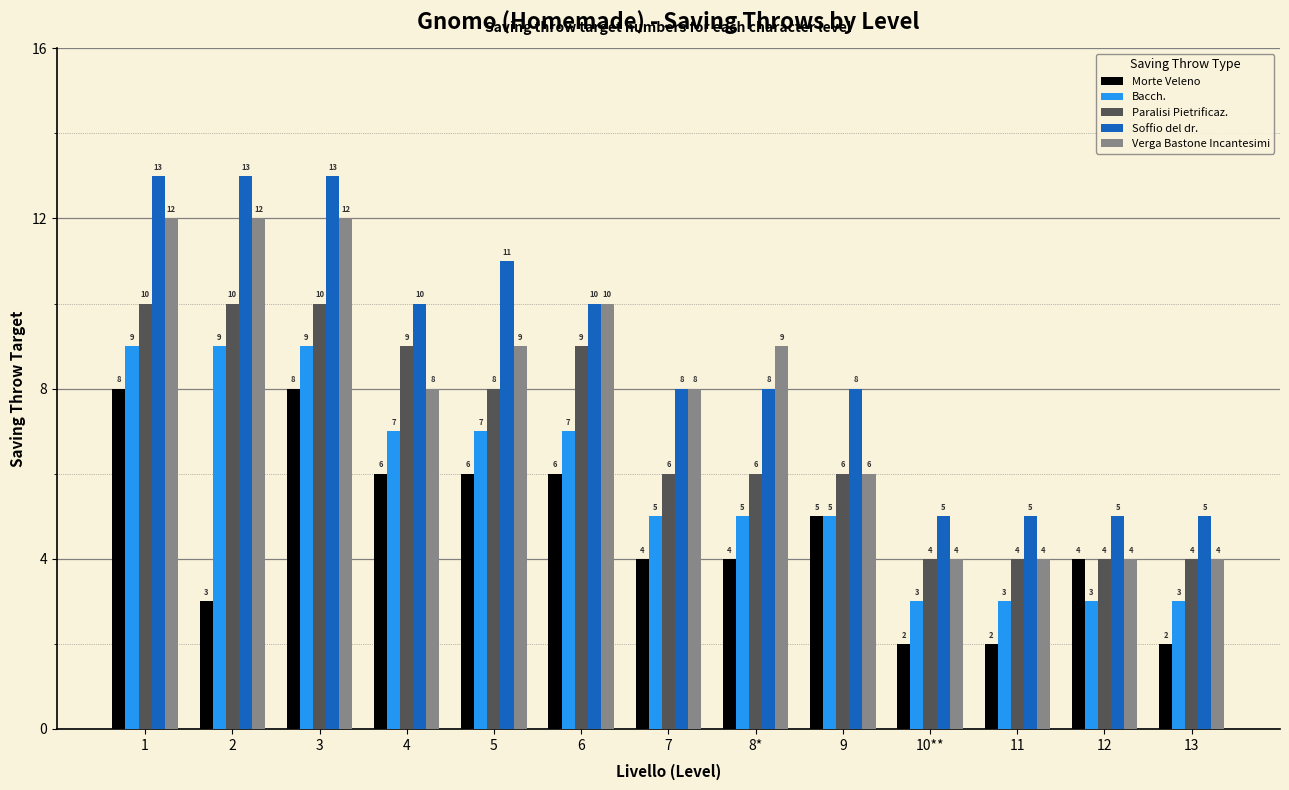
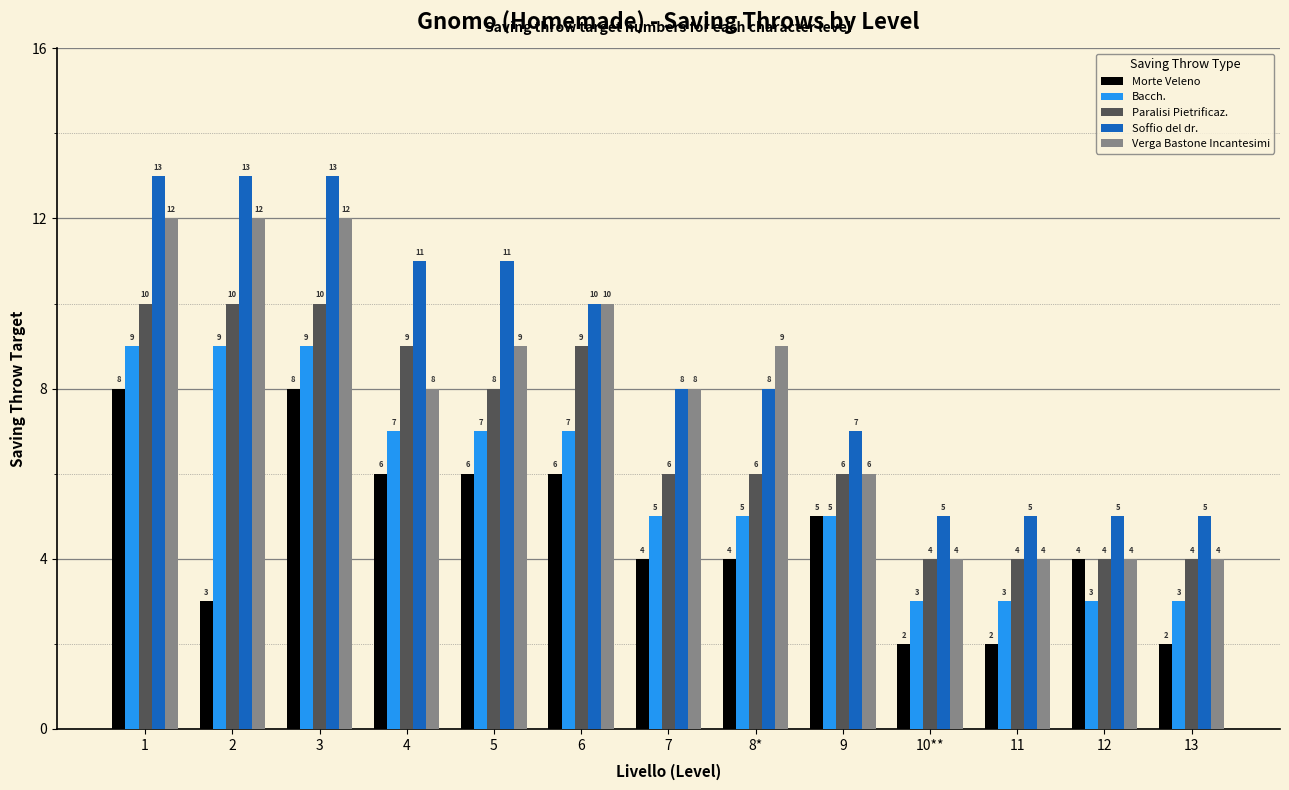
Soffio del dr., 4: 10 -> 11
Soffio del dr., 9: 8 -> 7
